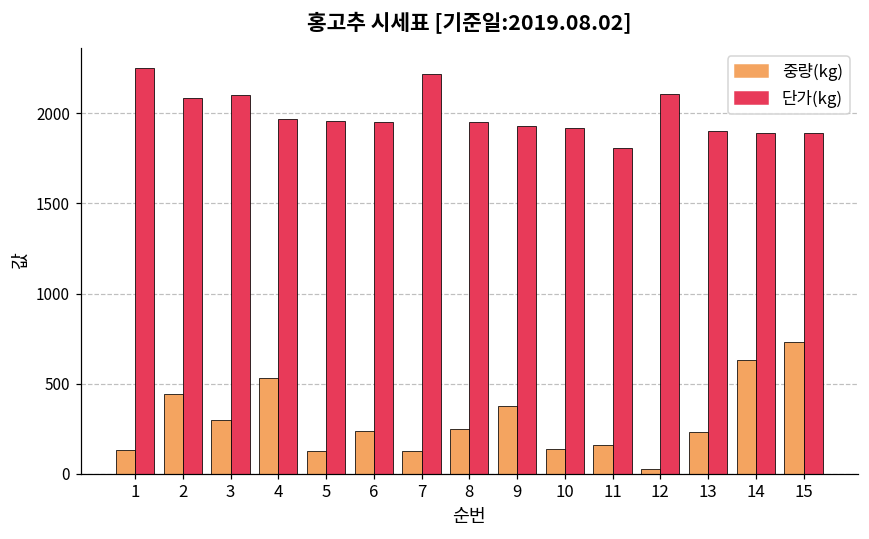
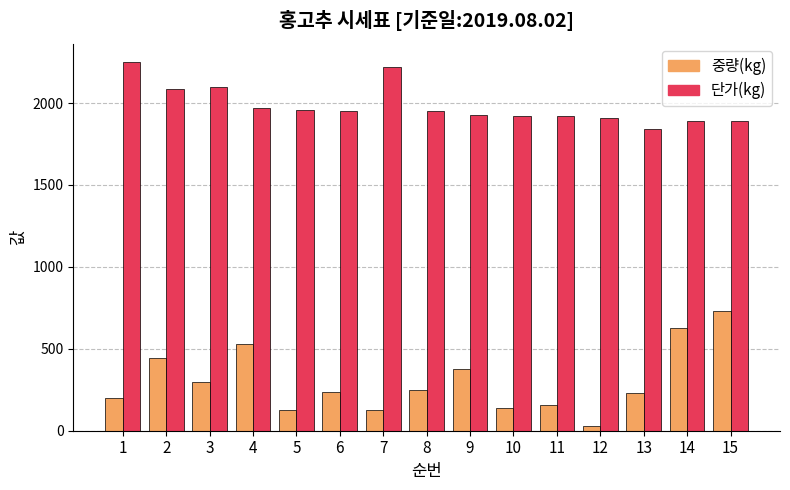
중량(kg), 1: 130 -> 200
단가(kg), 11: 1810 -> 1920
단가(kg), 12: 2110 -> 1910
단가(kg), 13: 1900 -> 1840
